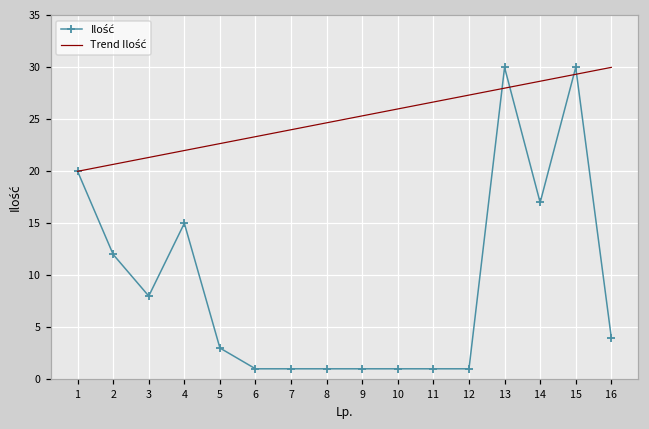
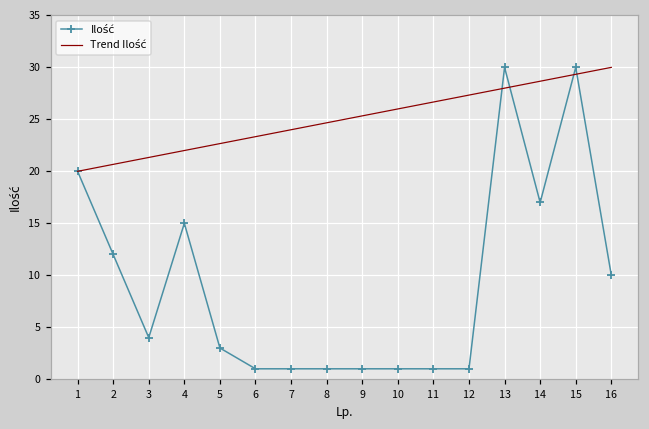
Ilość, 3: 8 -> 4
Ilość, 16: 4 -> 10
